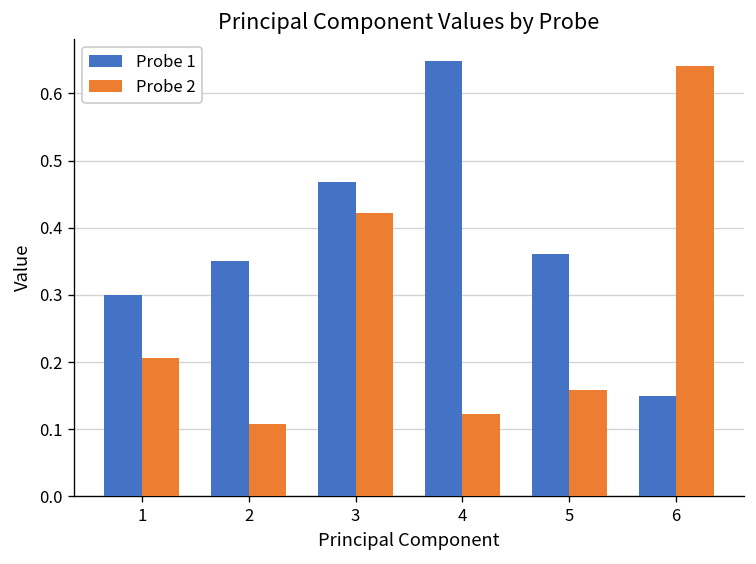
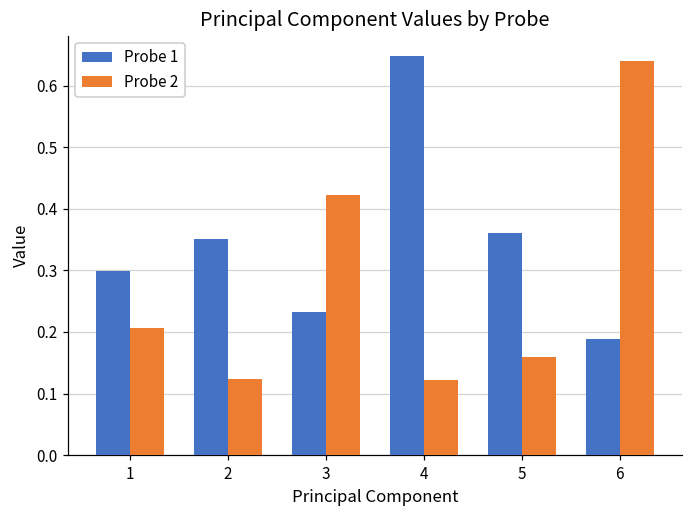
Probe 2, 2: 0.11 -> 0.12
Probe 1, 3: 0.47 -> 0.23
Probe 1, 6: 0.15 -> 0.19
